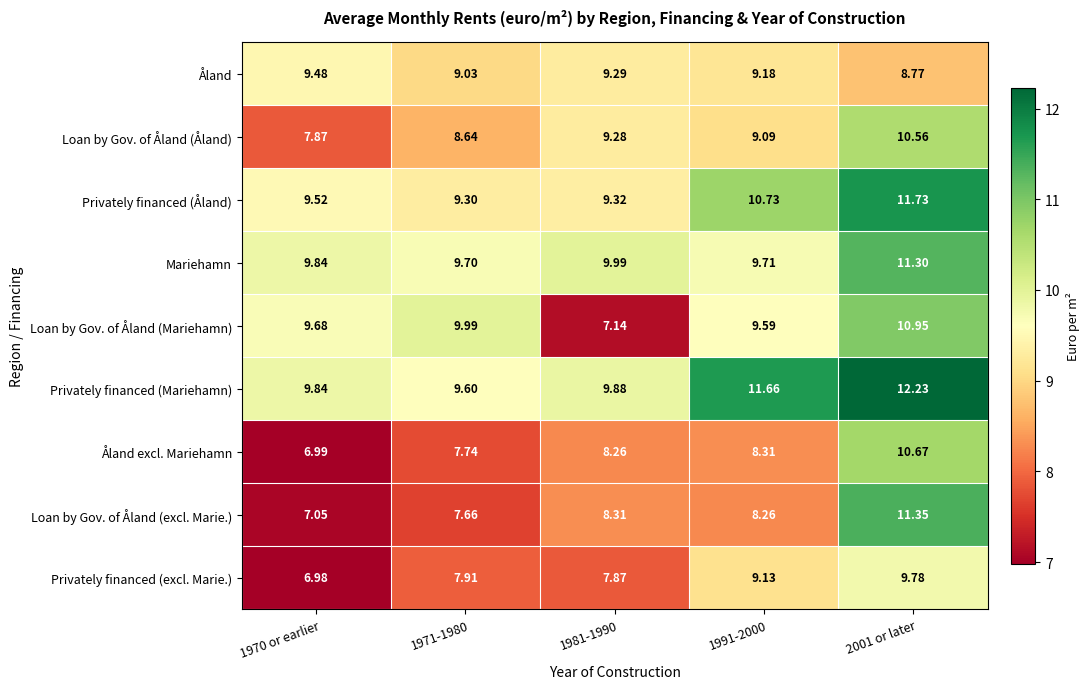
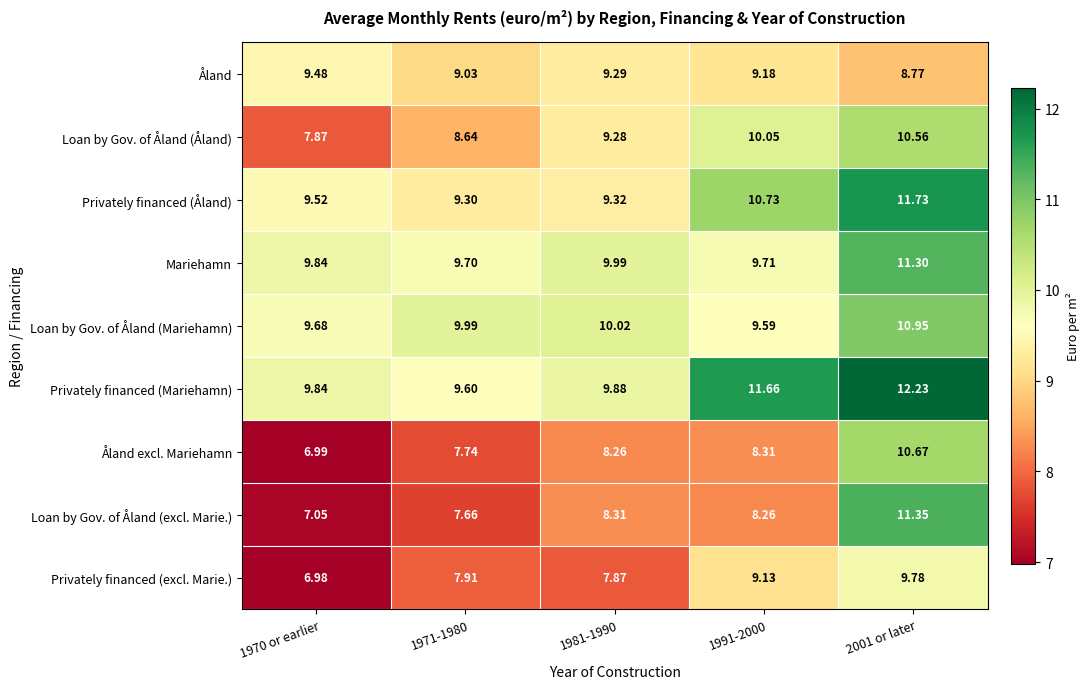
Loan by Gov. of Åland (Åland), 1991-2000: 9.09 -> 10.05
Loan by Gov. of Åland (Mariehamn), 1981-1990: 7.14 -> 10.02
